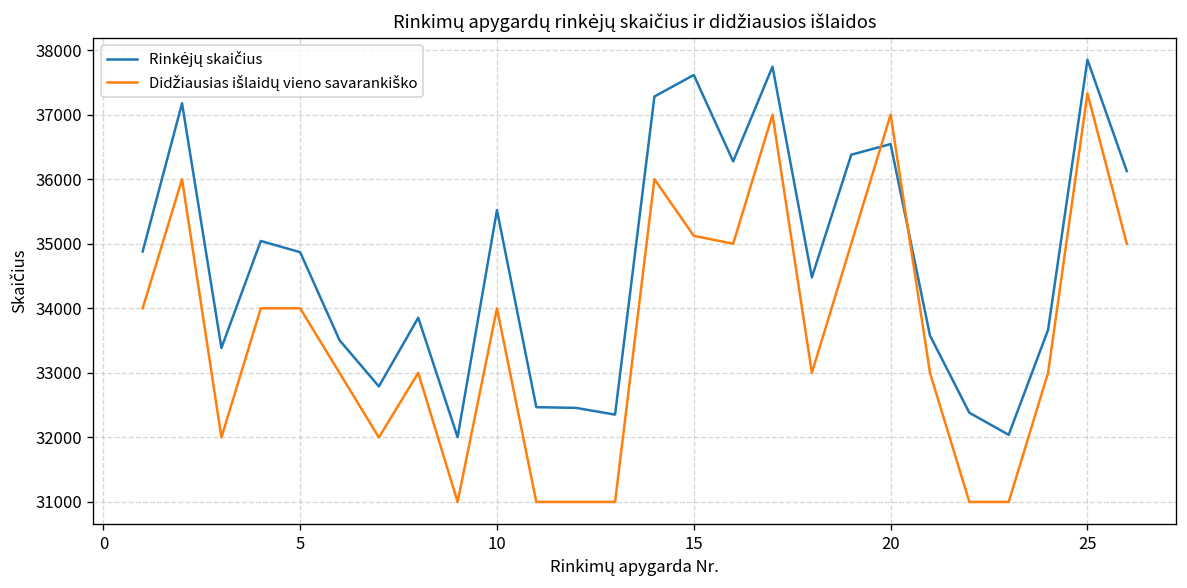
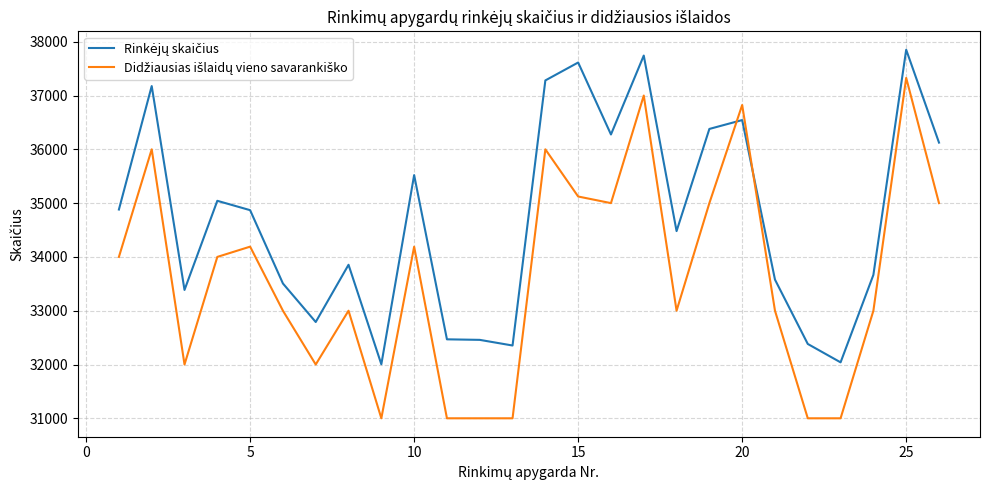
Didžiausias išlaidų vieno savarankiško, 5: 34000 -> 34200
Didžiausias išlaidų vieno savarankiško, 10: 34000 -> 34200
Didžiausias išlaidų vieno savarankiško, 20: 37000 -> 36800
